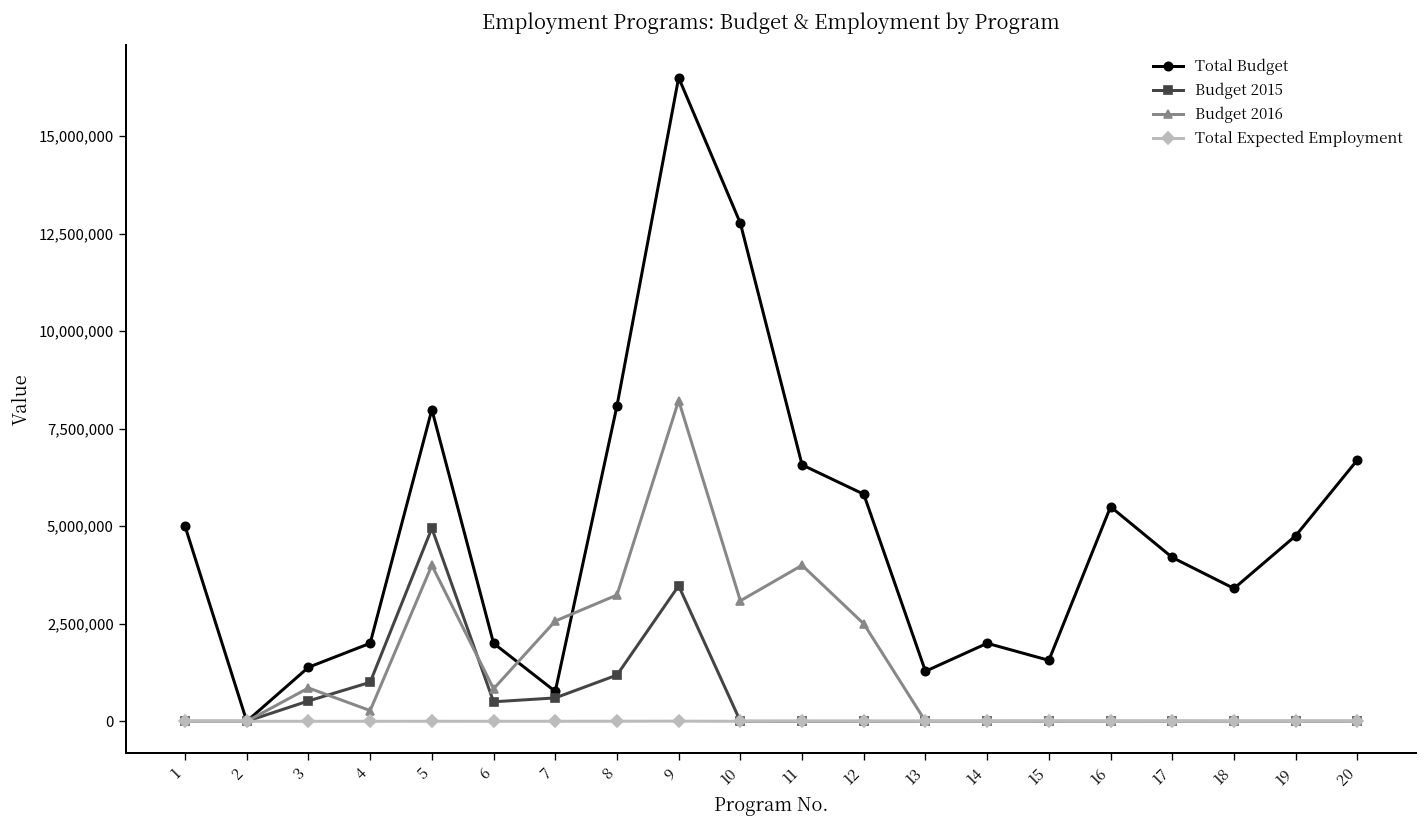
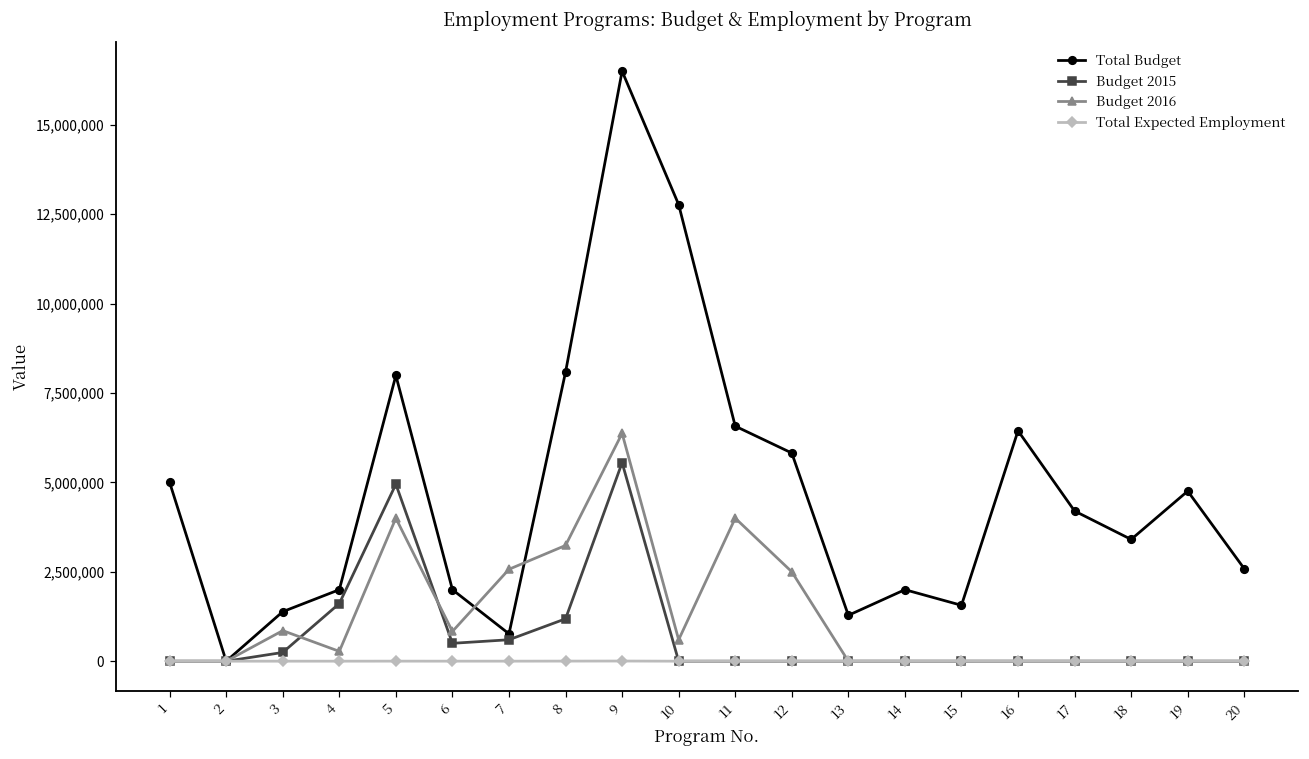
Budget 2015, 3: 500,000 -> 200,000
Budget 2015, 4: 1,000,000 -> 1,600,000
Budget 2015, 9: 3,500,000 -> 5,600,000
Budget 2016, 9: 8,200,000 -> 6,400,000
Budget 2016, 10: 3,100,000 -> 600,000
Total Budget, 16: 5,500,000 -> 6,400,000
Total Budget, 20: 6,700,000 -> 2,600,000
